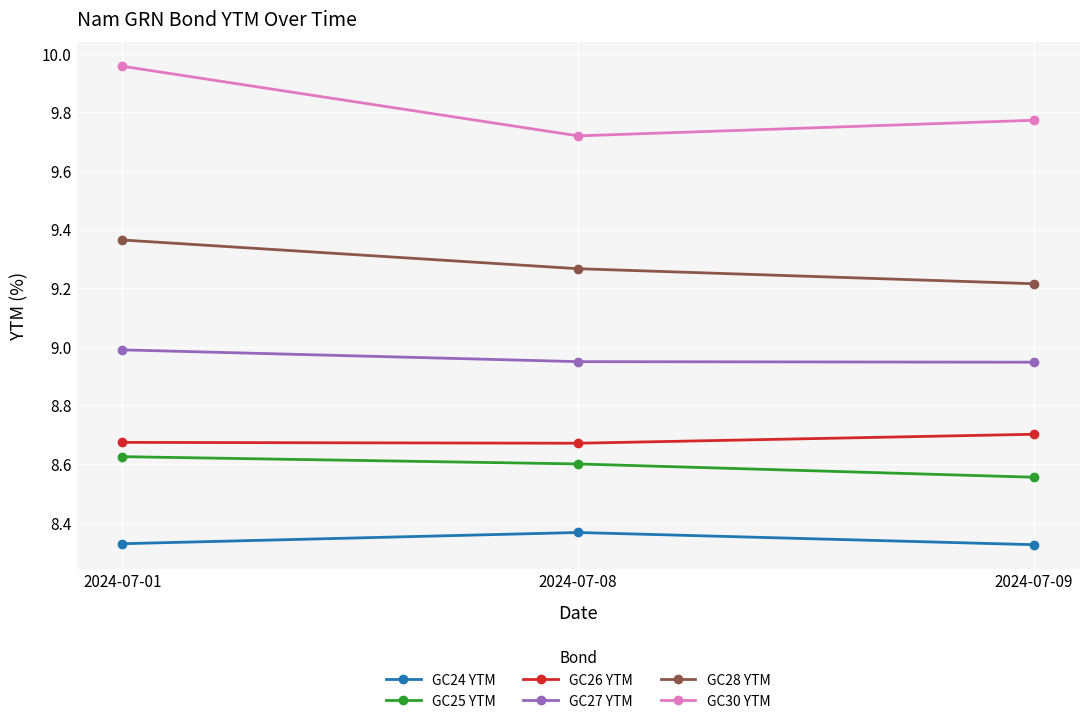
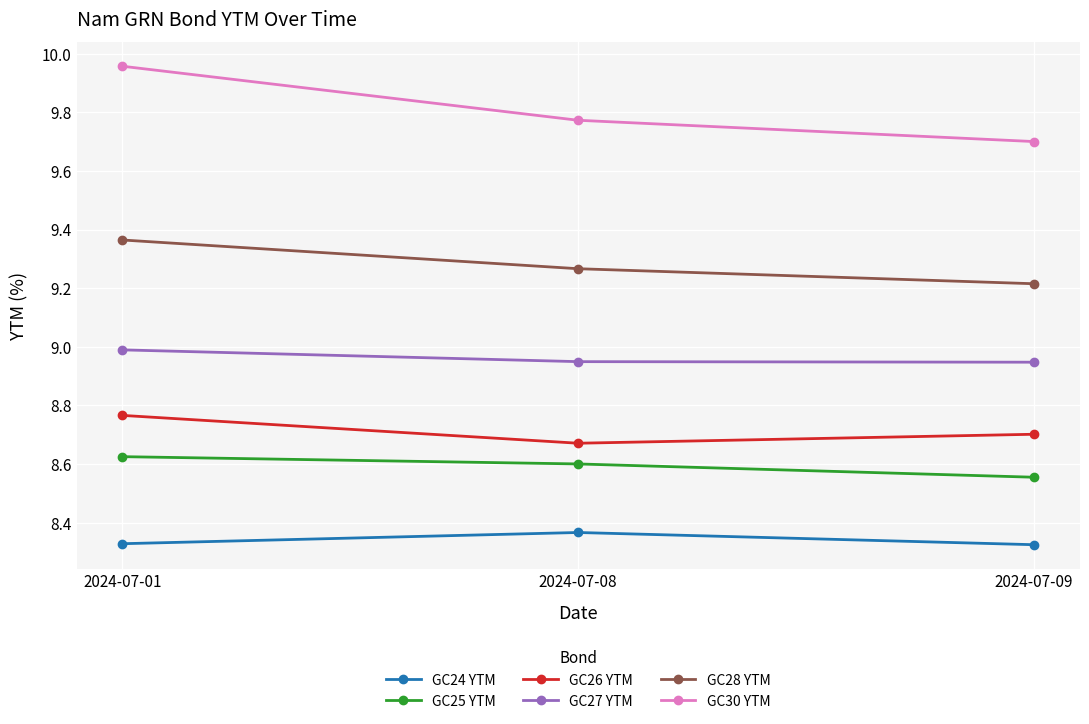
GC26 YTM, 2024-07-01: 8.67 -> 8.77
GC30 YTM, 2024-07-08: 9.72 -> 9.77
GC30 YTM, 2024-07-09: 9.77 -> 9.70
